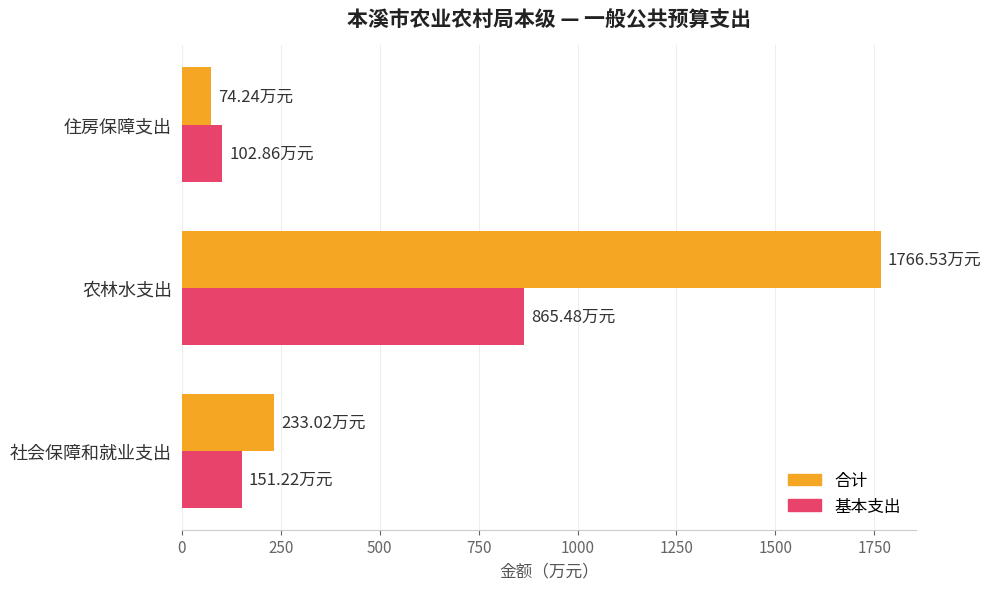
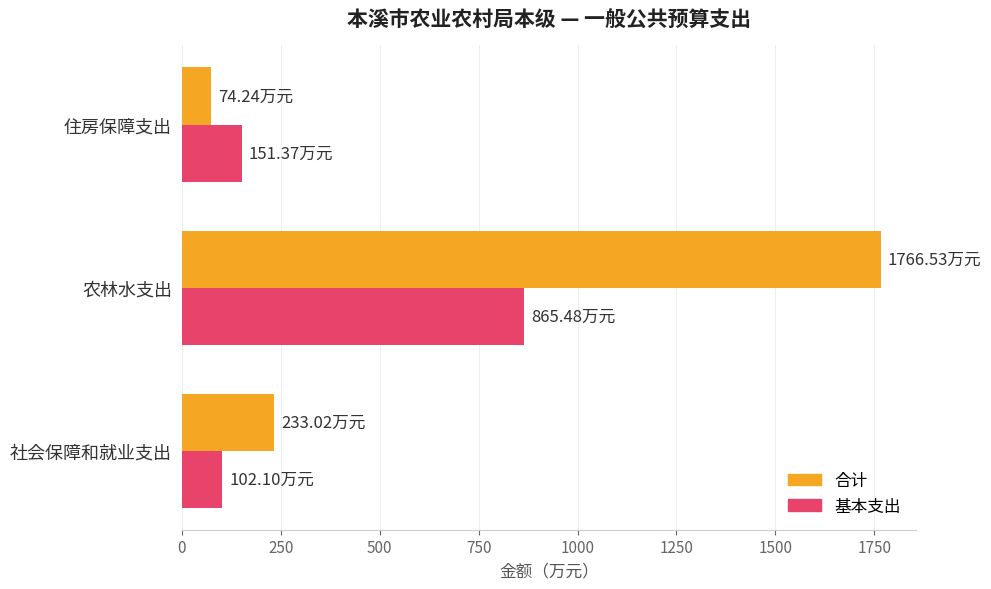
基本支出, 住房保障支出: 102.86 -> 151.37
基本支出, 社会保障和就业支出: 151.22 -> 102.10
